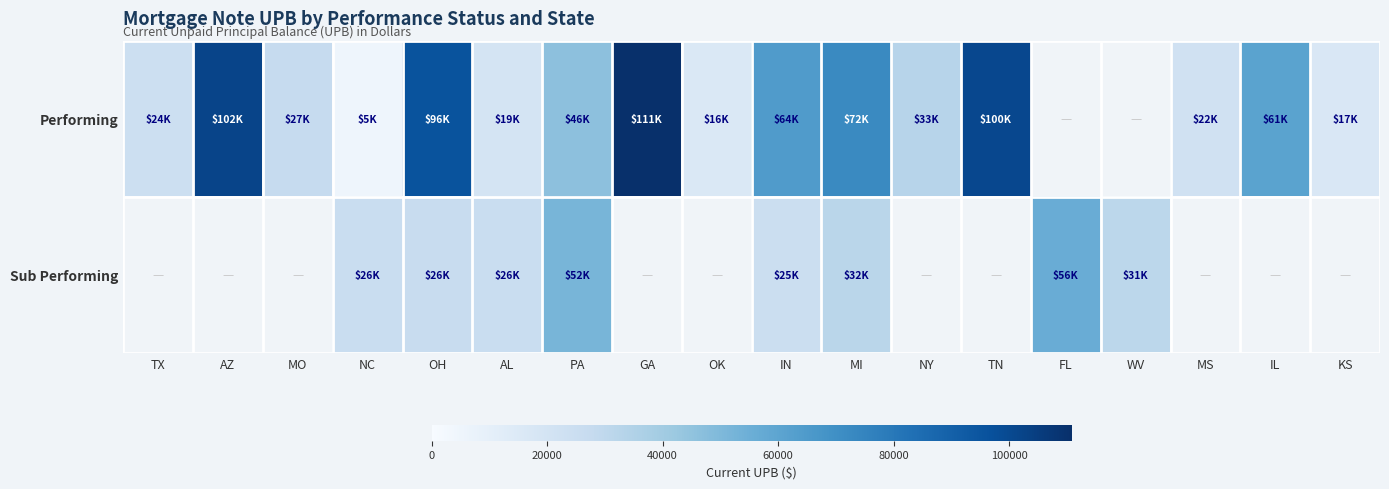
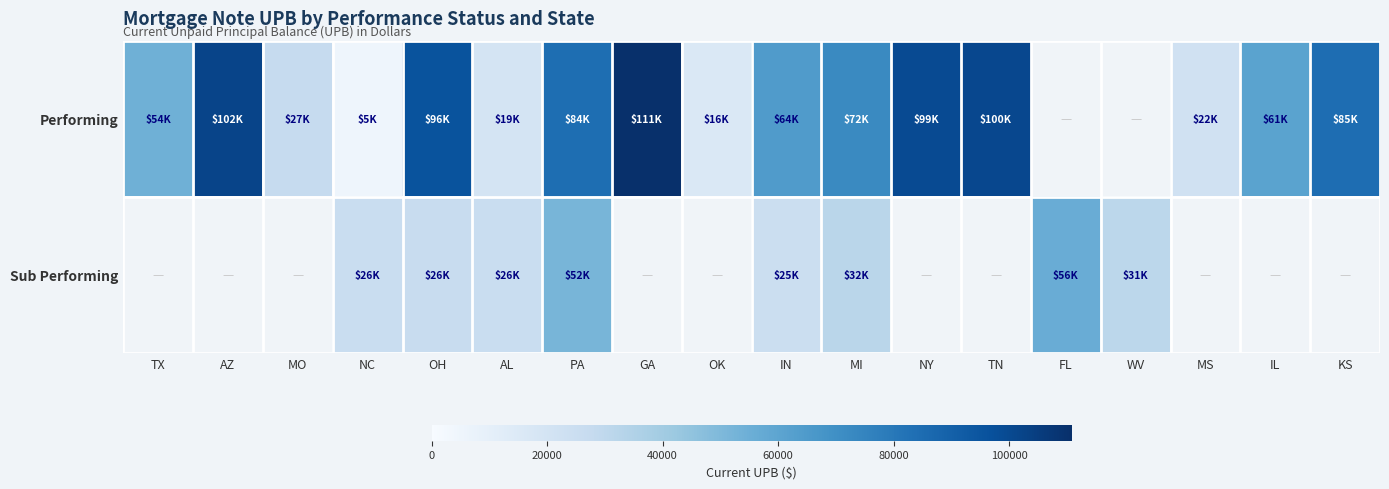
Performing, TX: $24K -> $54K
Performing, PA: $46K -> $84K
Performing, NY: $33K -> $99K
Performing, KS: $17K -> $85K
